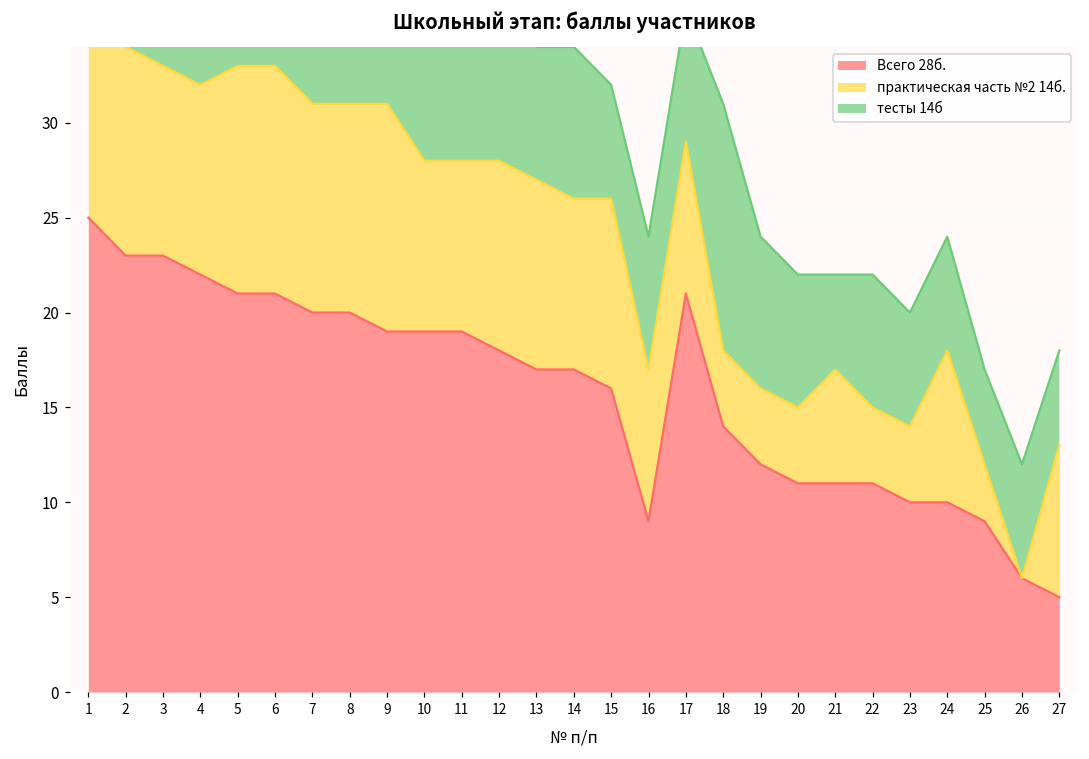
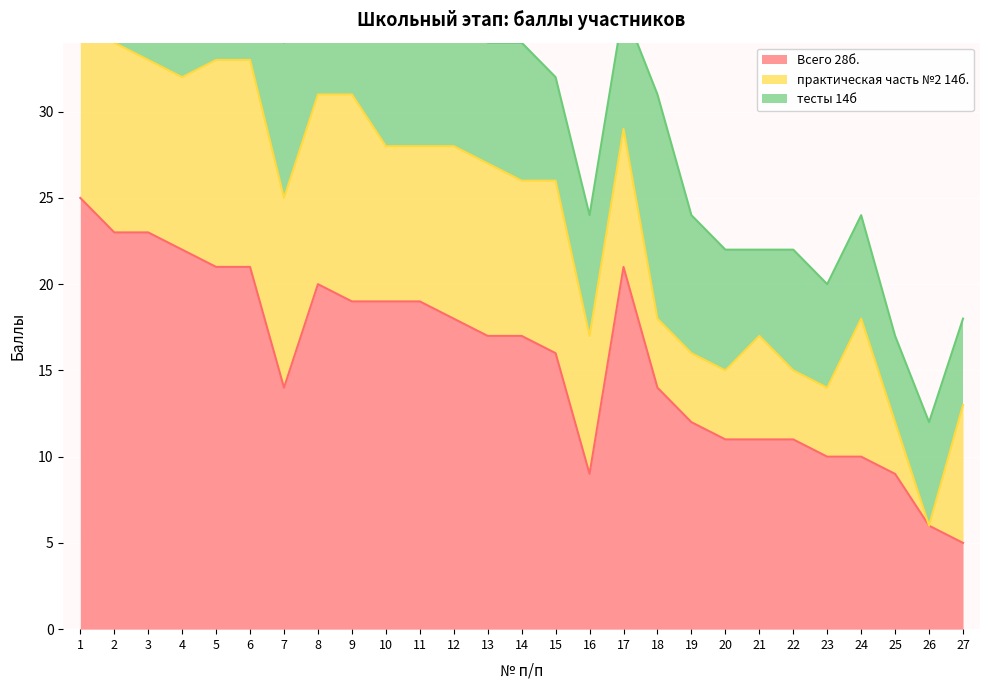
Всего 28б., 7: 20 -> 14
